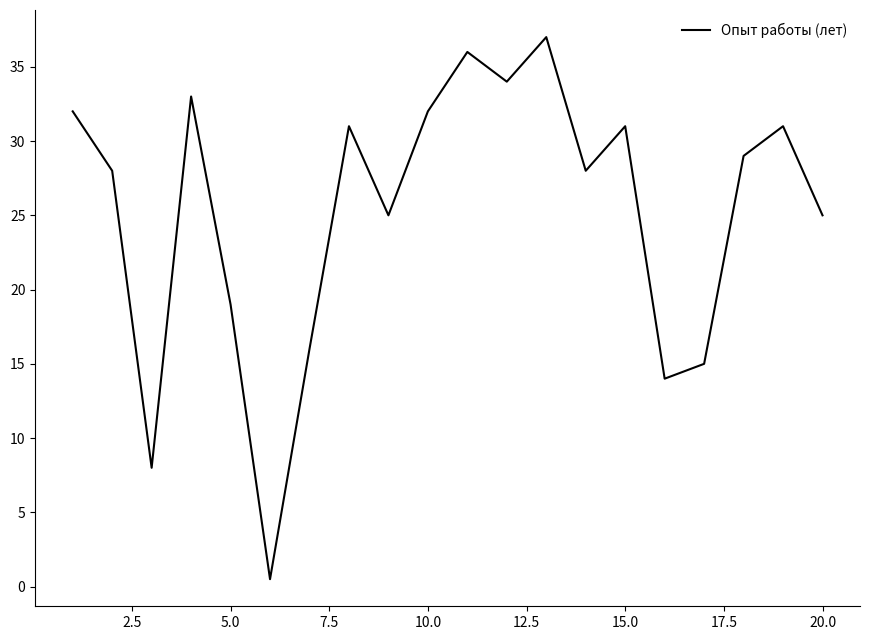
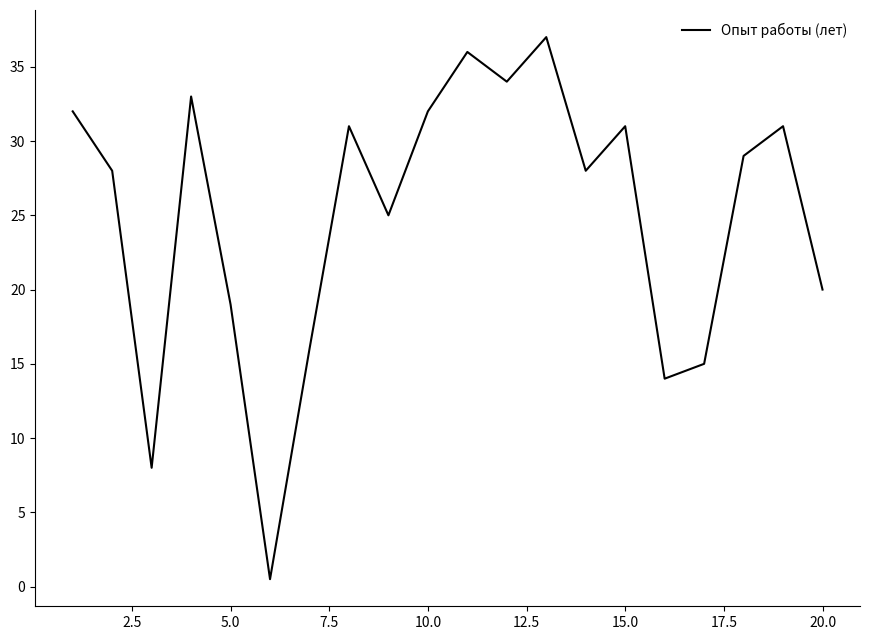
20.0: 25 -> 20
